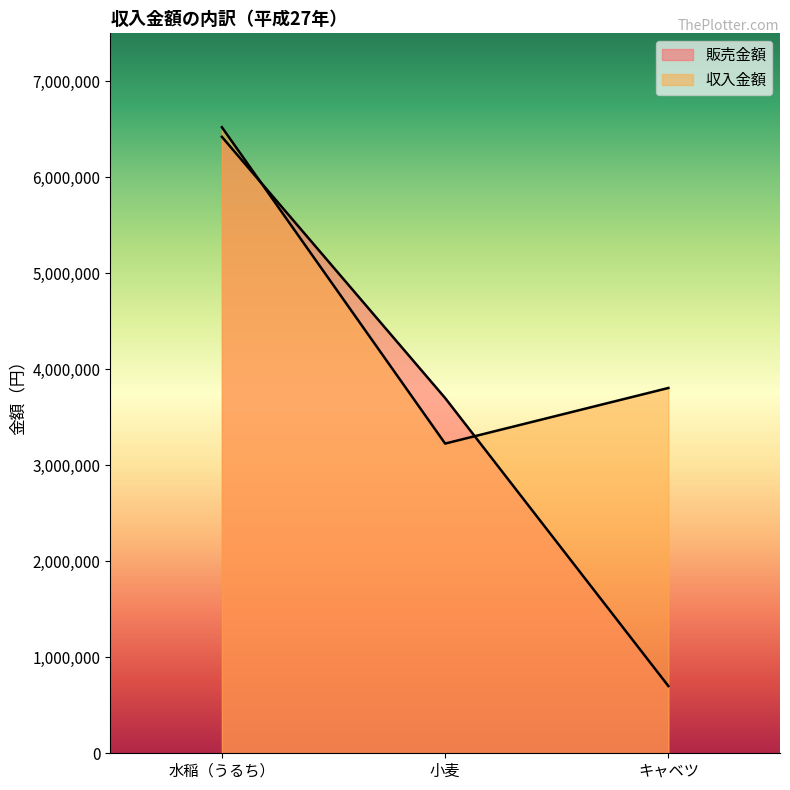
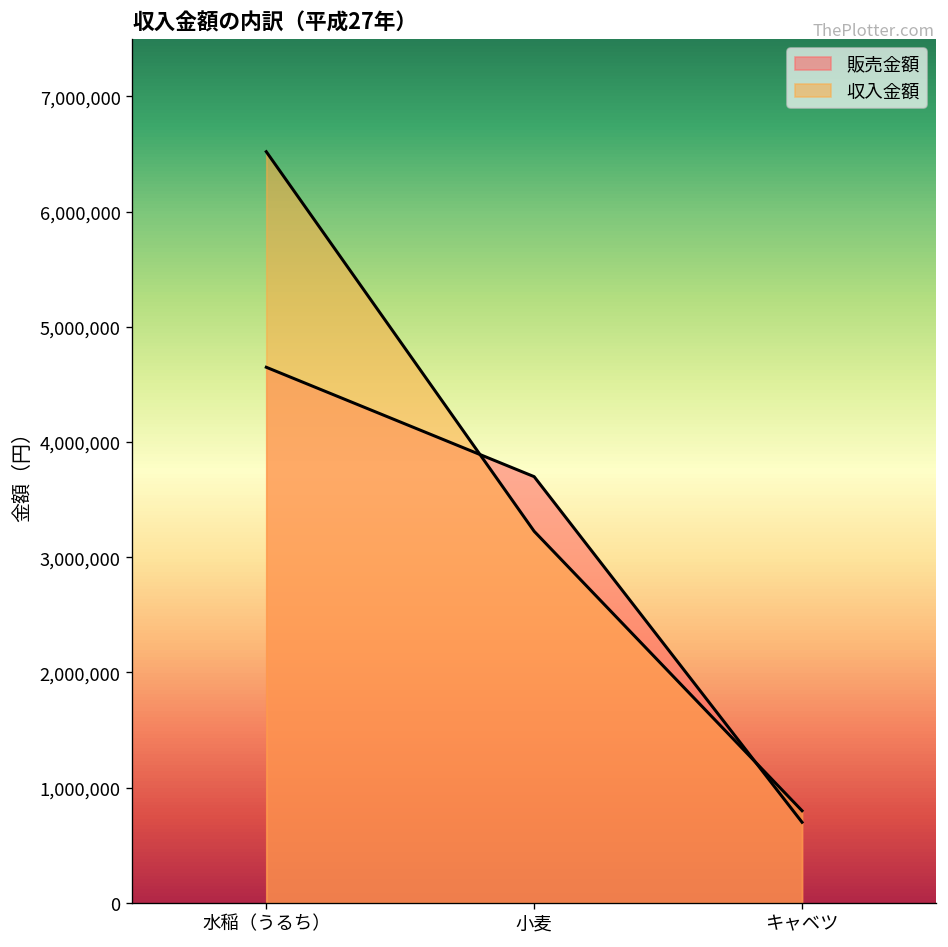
販売金額, 水稲（うるち）: 6,400,000 -> 4,600,000
収入金額, キャベツ: 3,800,000 -> 800,000
